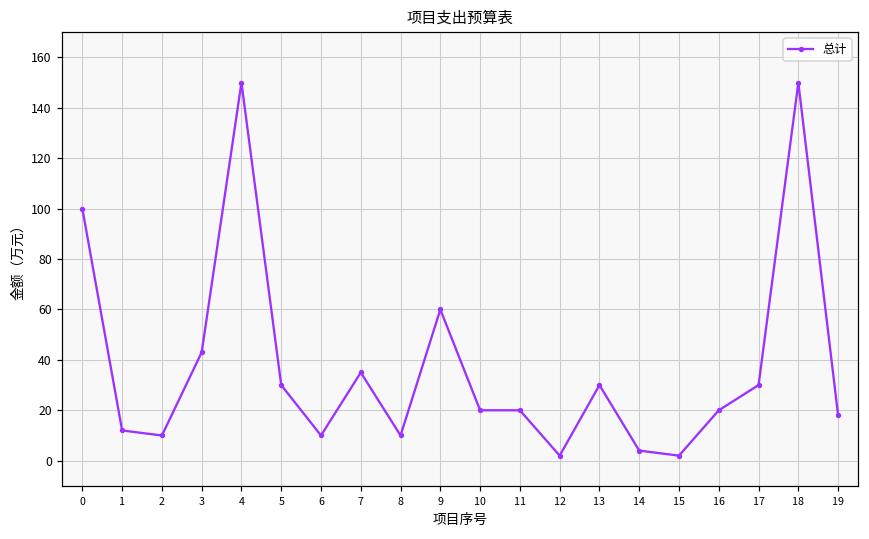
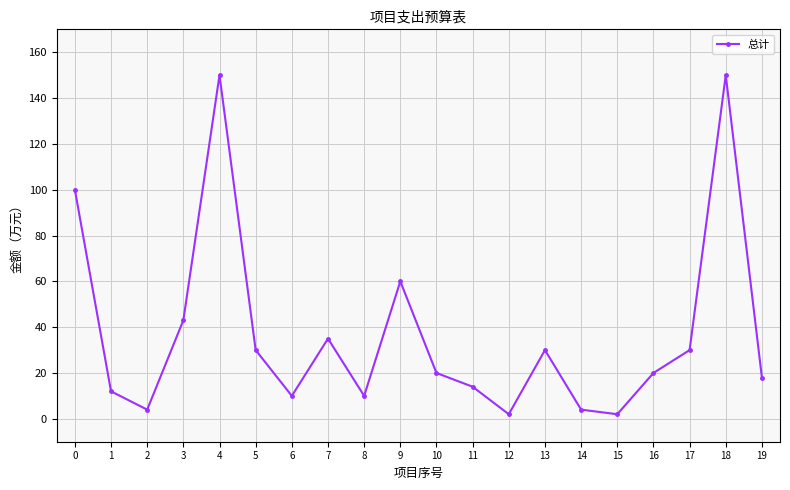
2: 10 -> 4
11: 20 -> 14
